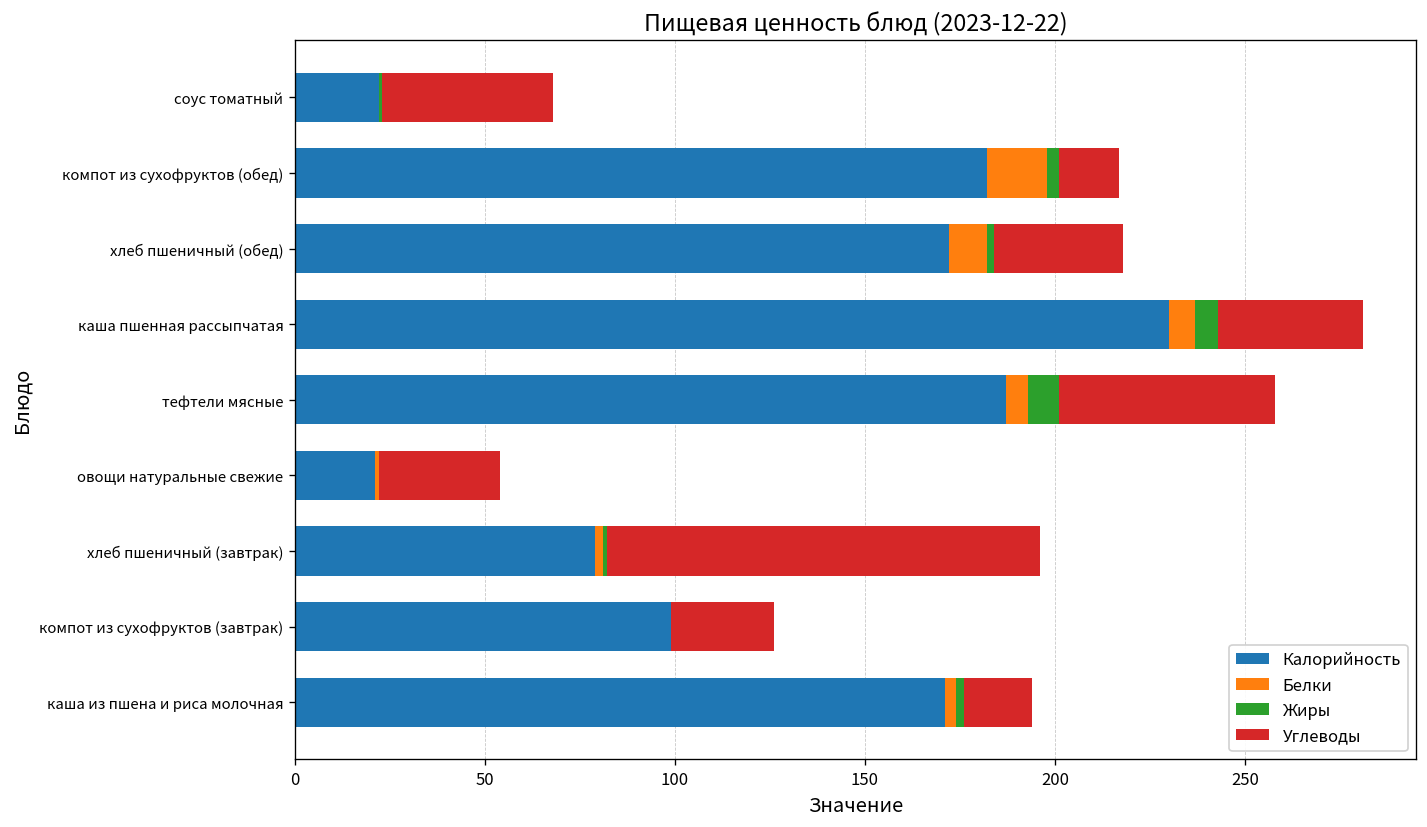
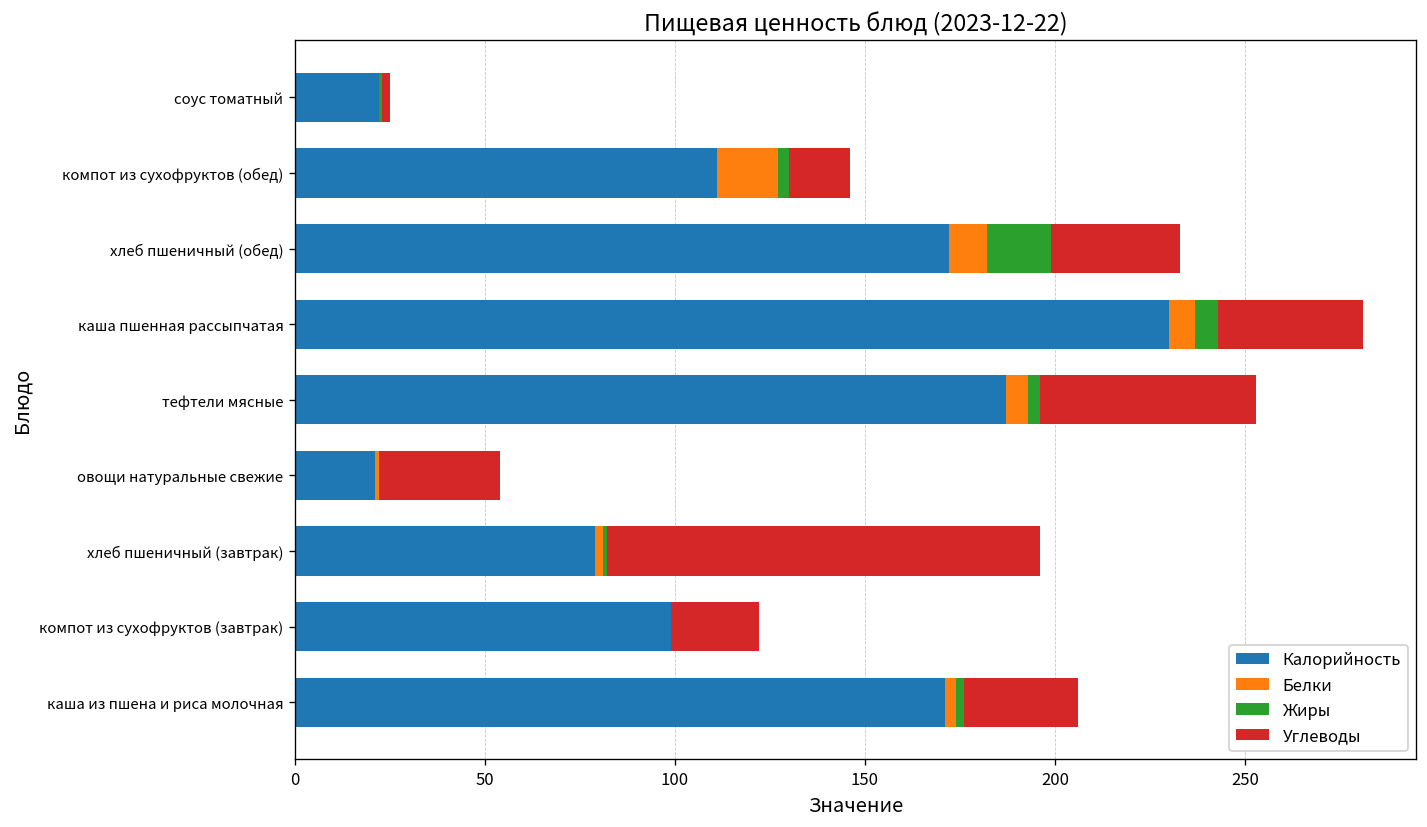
Углеводы, соус томатный: 45 -> 2
Калорийность, компот из сухофруктов (обед): 182 -> 111
Жиры, хлеб пшеничный (обед): 2 -> 17
Жиры, тефтели мясные: 8 -> 3
Углеводы, компот из сухофруктов (завтрак): 27 -> 23
Углеводы, каша из пшена и риса молочная: 18 -> 30
